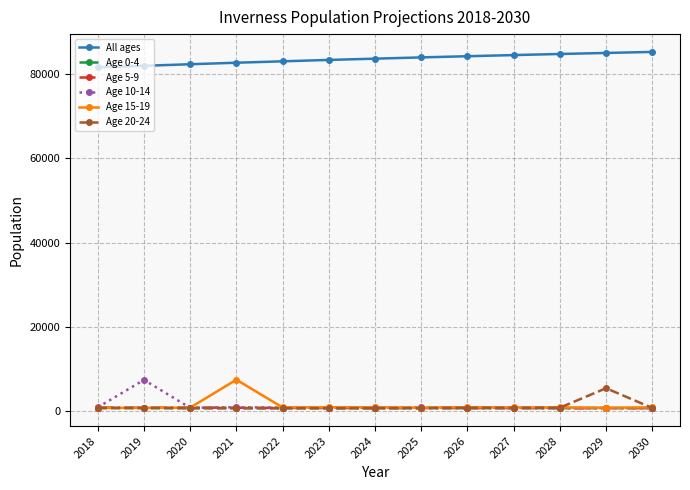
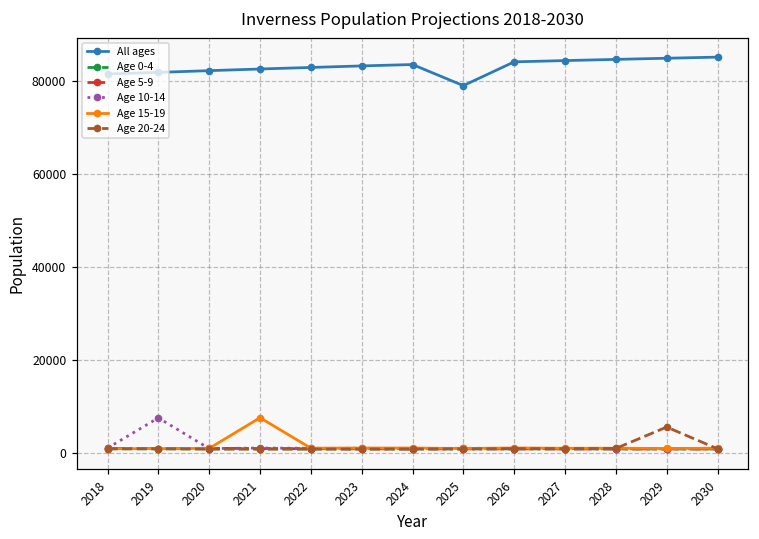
All ages, 2025: 84000 -> 79000
